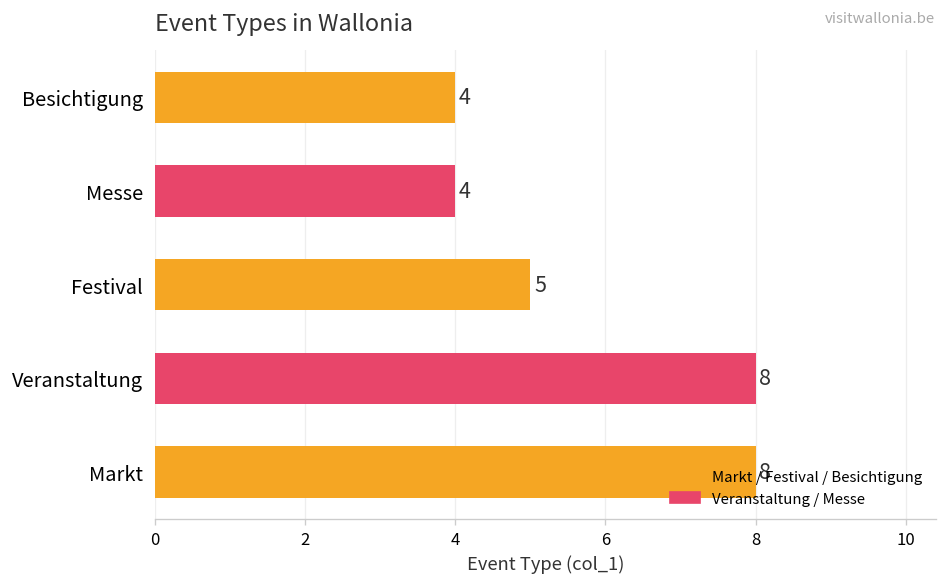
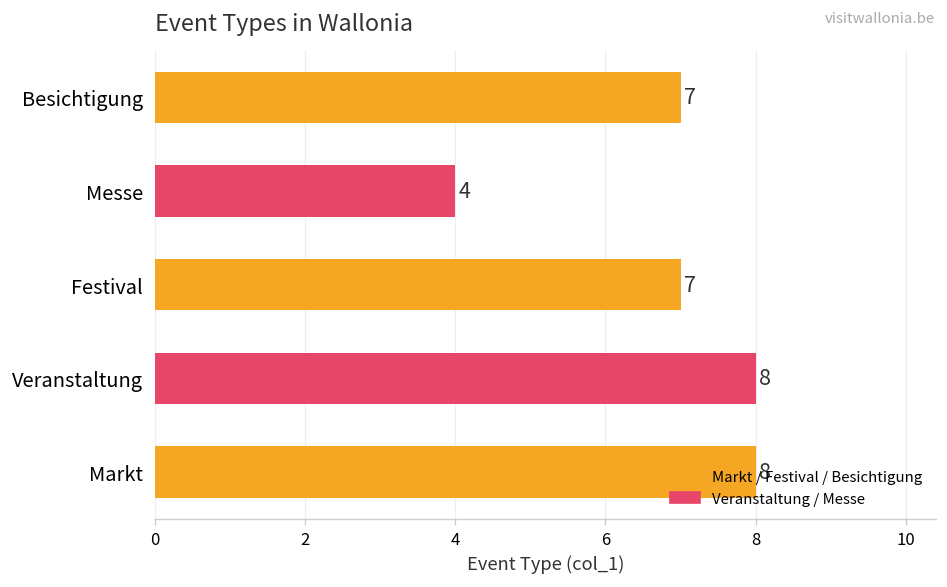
Besichtigung: 4 -> 7
Festival: 5 -> 7
